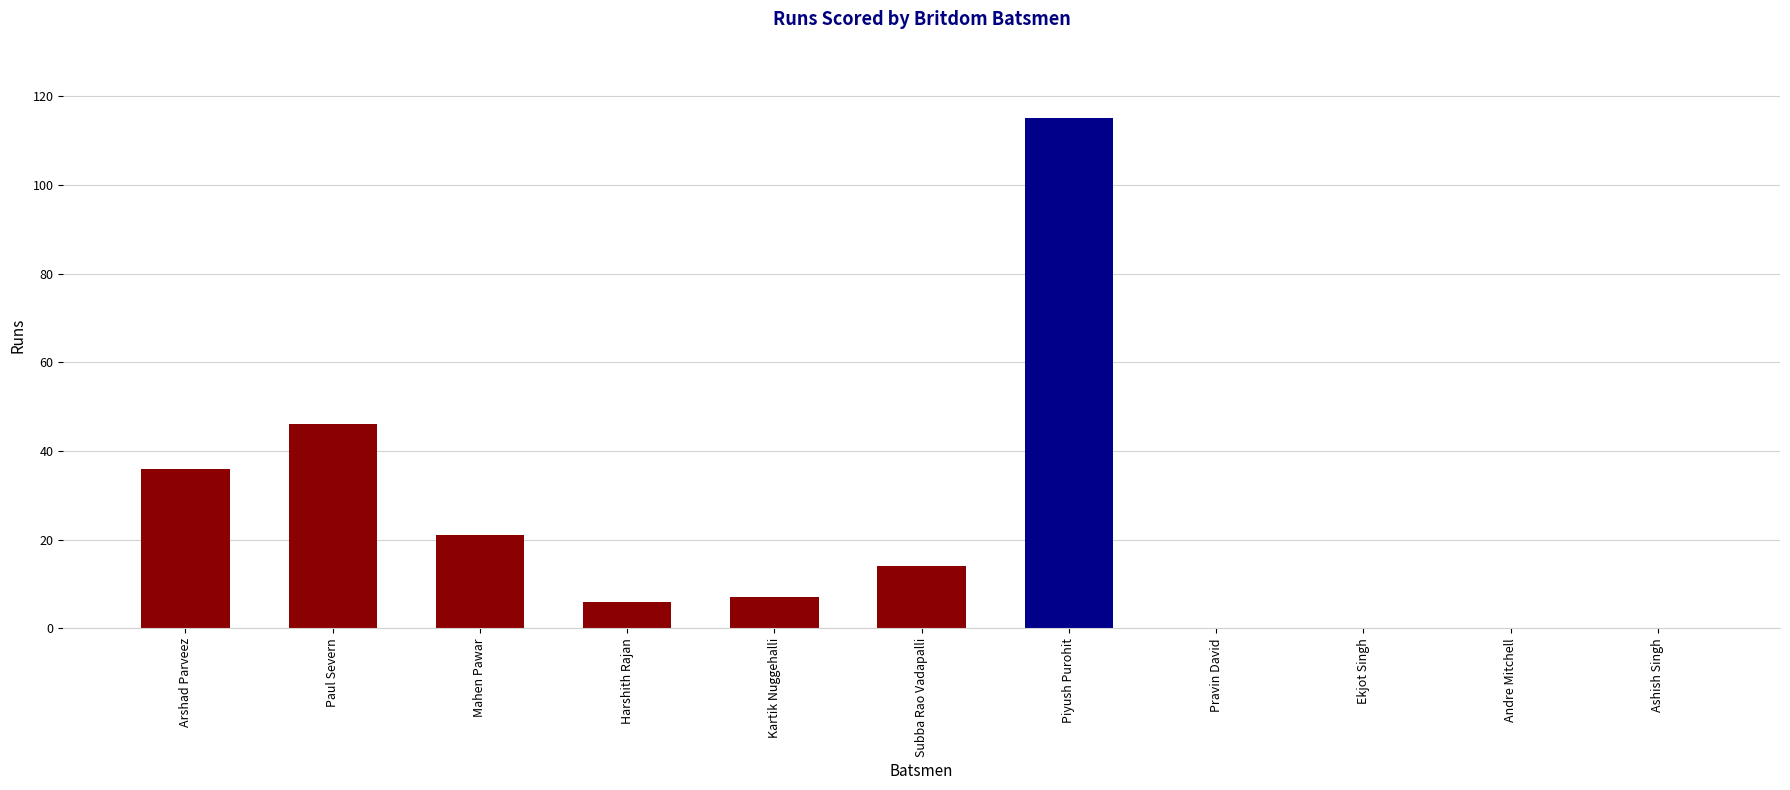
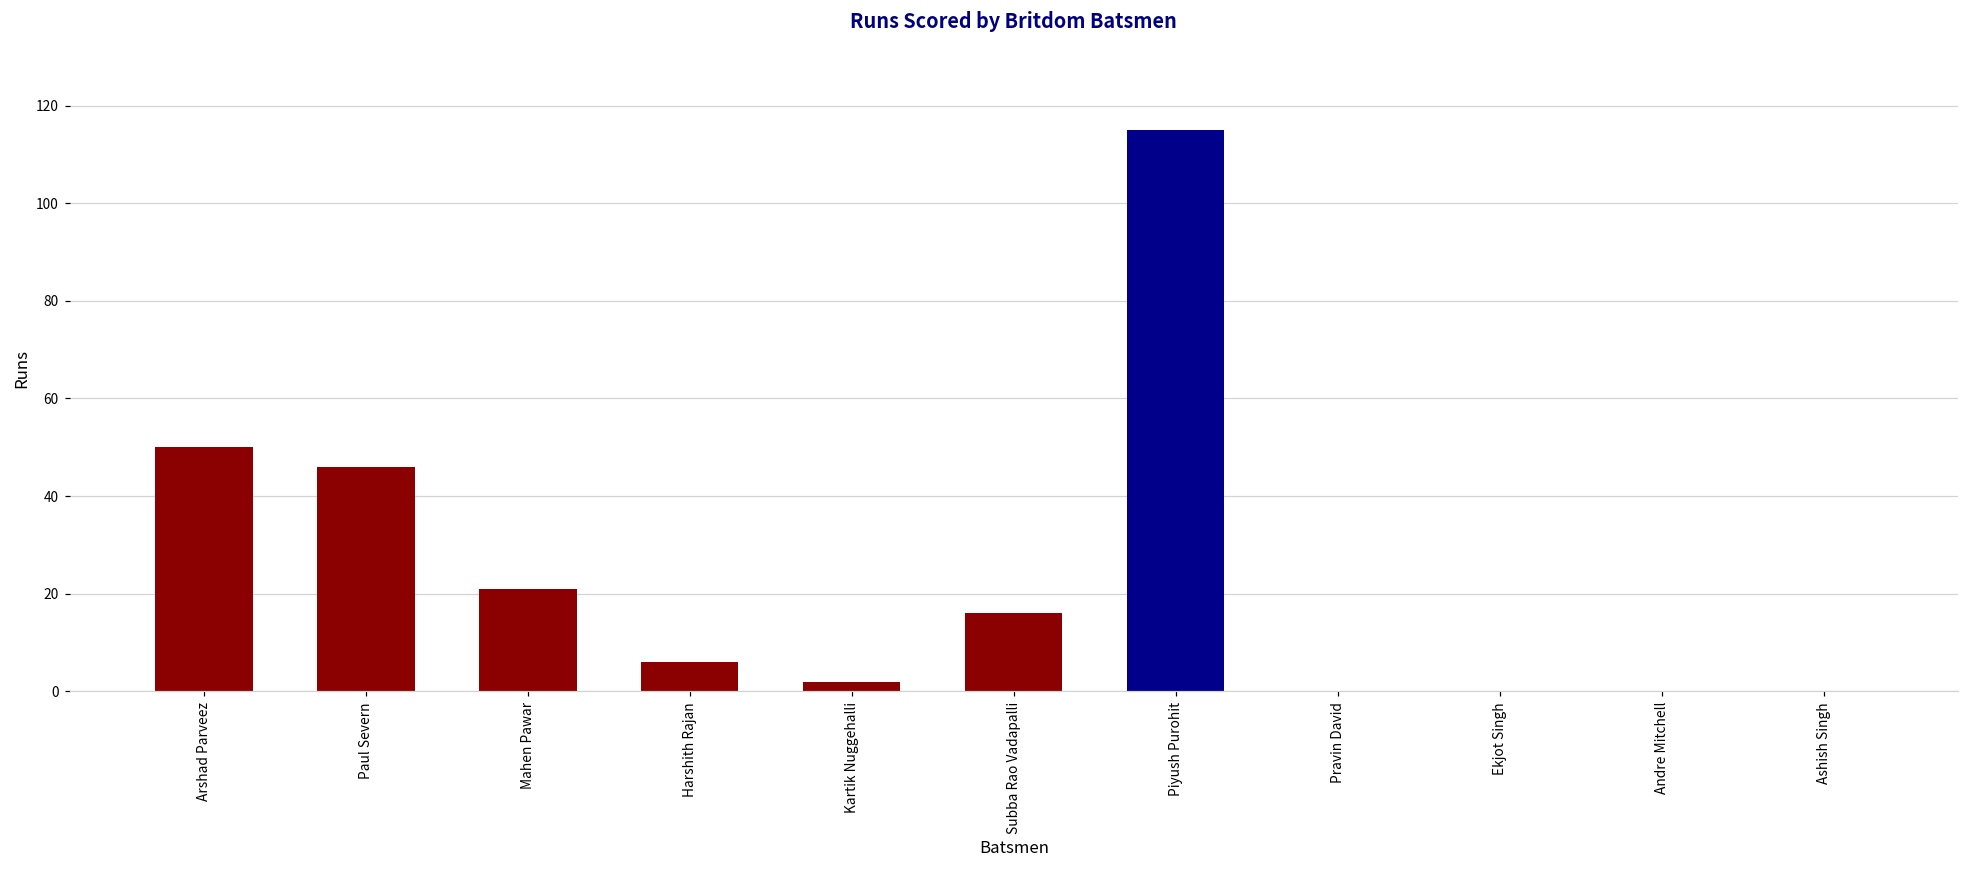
Arshad Parveez: 36 -> 50
Kartik Nuggehalli: 7 -> 2
Subba Rao Vadapalli: 14 -> 16
